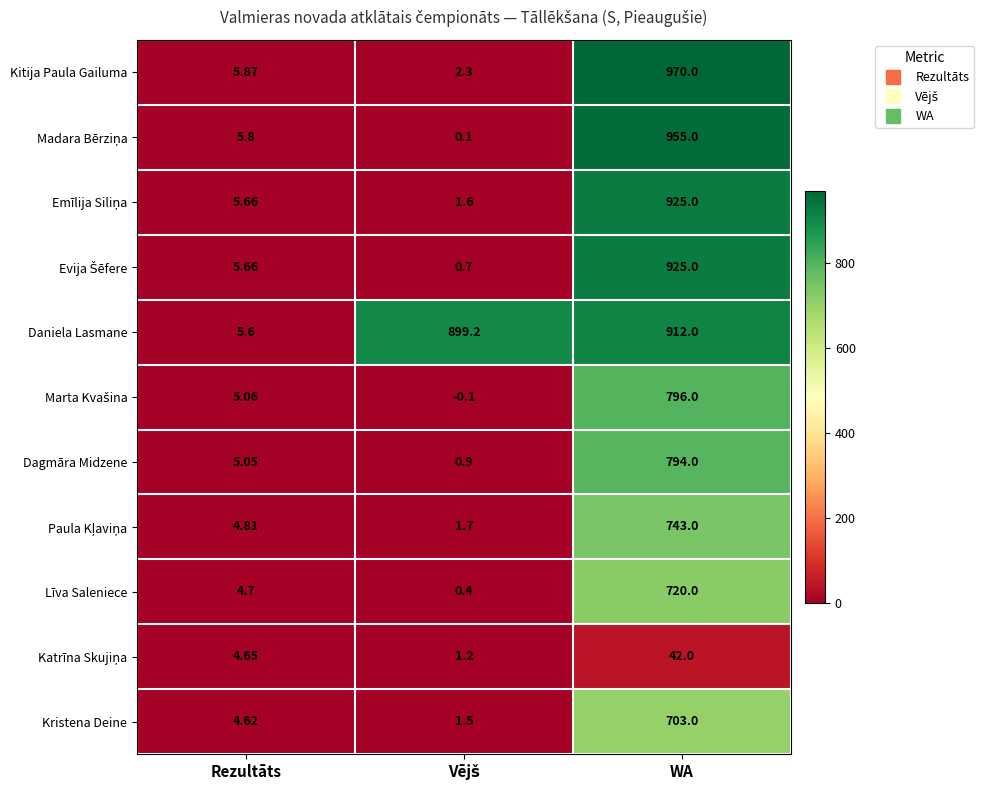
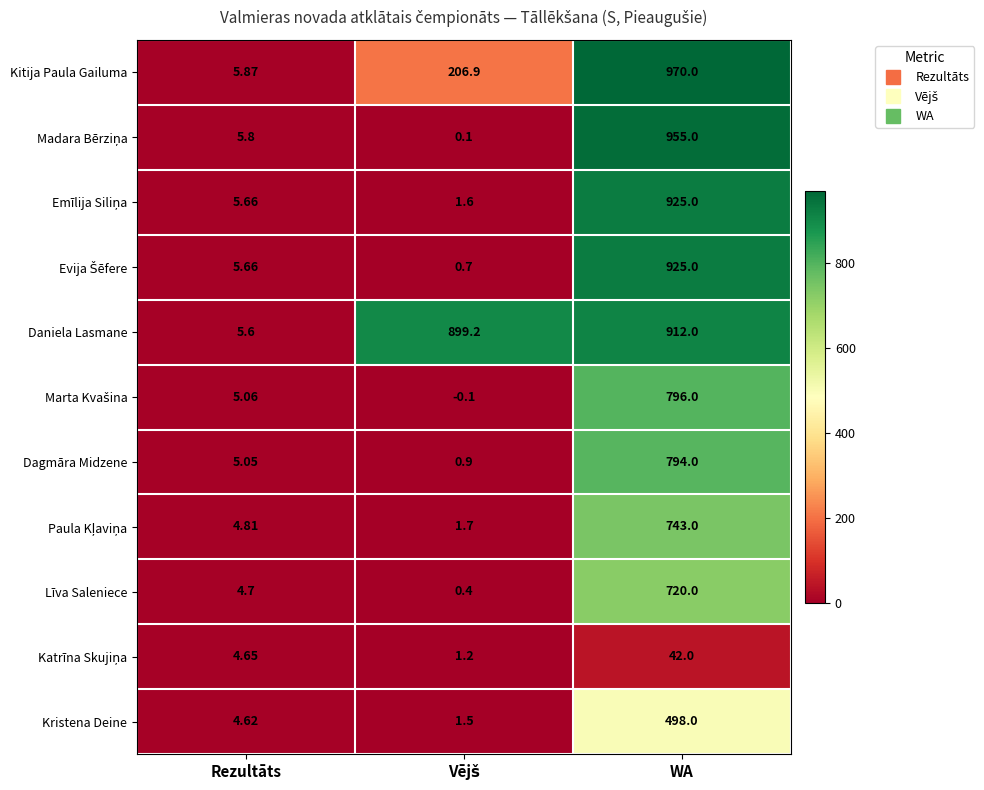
Kitija Paula Gailuma, Vējš: 2.3 -> 206.9
Kristena Deine, WA: 703.0 -> 498.0
